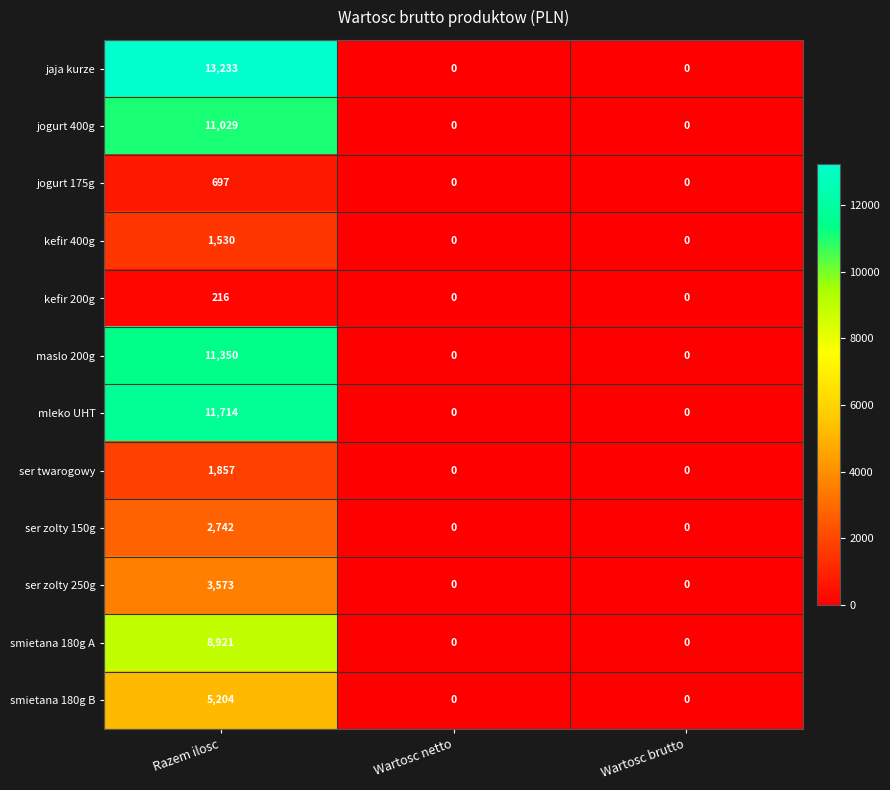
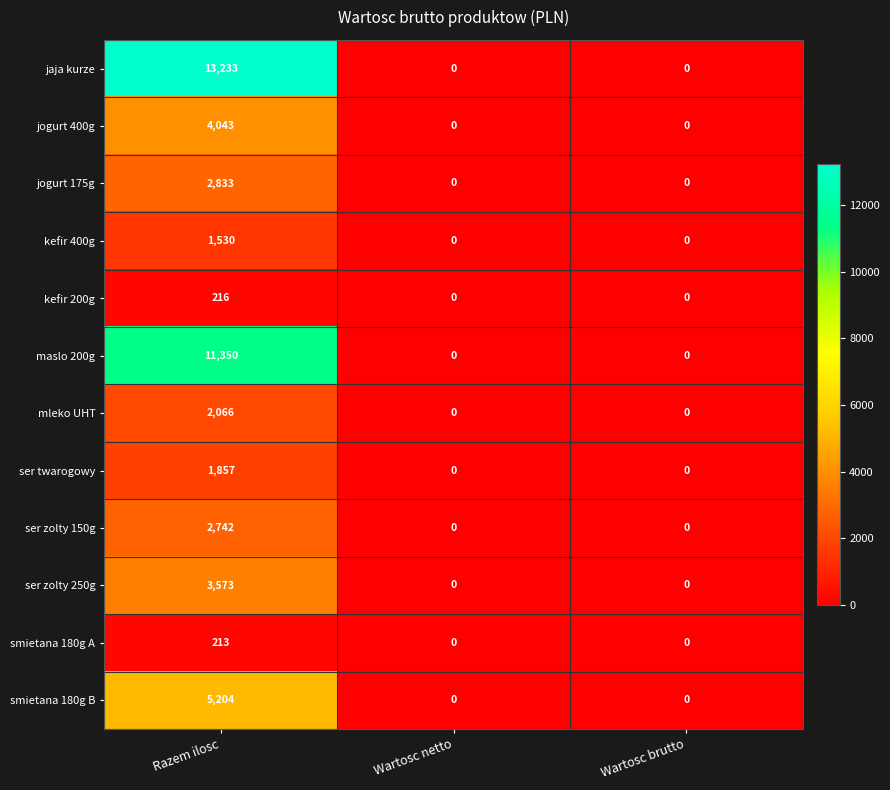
jogurt 400g, Razem ilosc: 11,029 -> 4,043
jogurt 175g, Razem ilosc: 697 -> 2,833
mleko UHT, Razem ilosc: 11,714 -> 2,066
smietana 180g A, Razem ilosc: 8,921 -> 213
